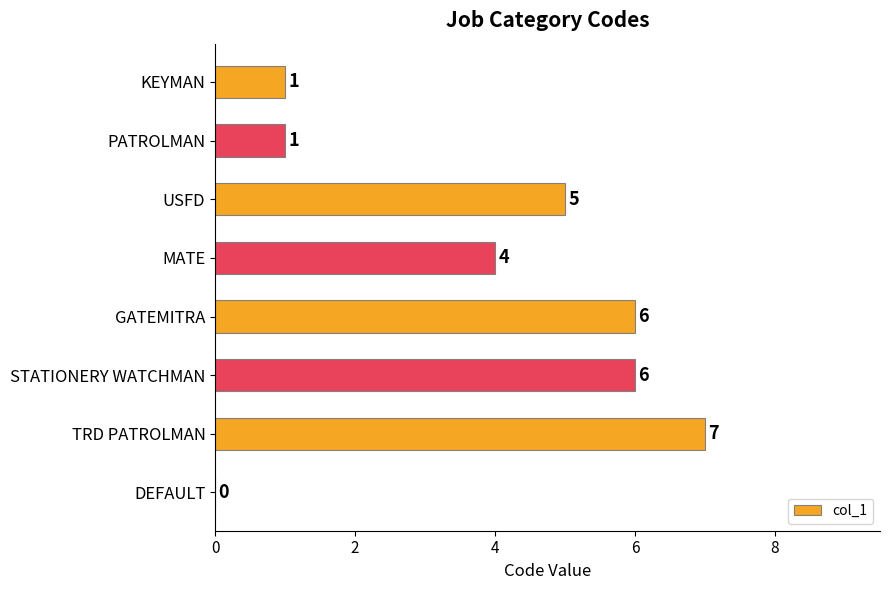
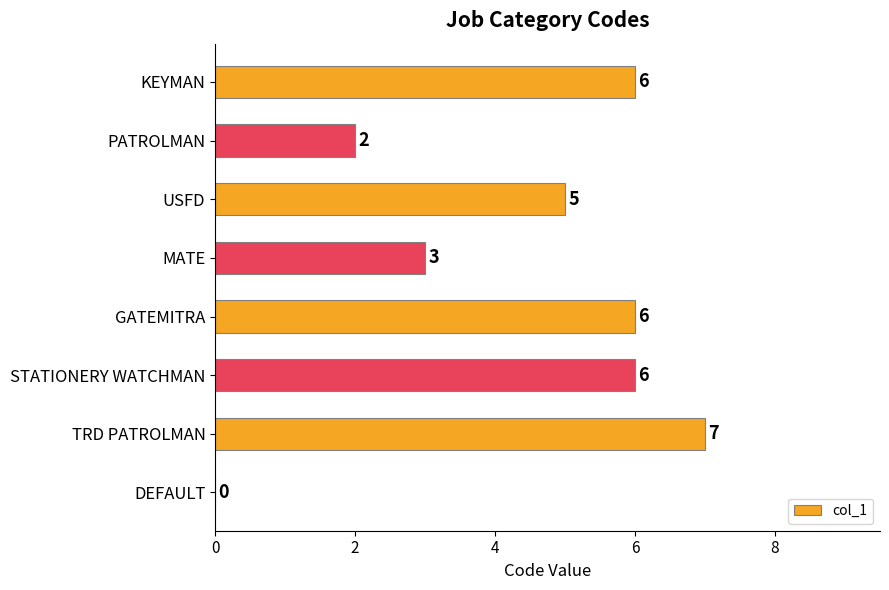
KEYMAN: 1 -> 6
PATROLMAN: 1 -> 2
MATE: 4 -> 3
